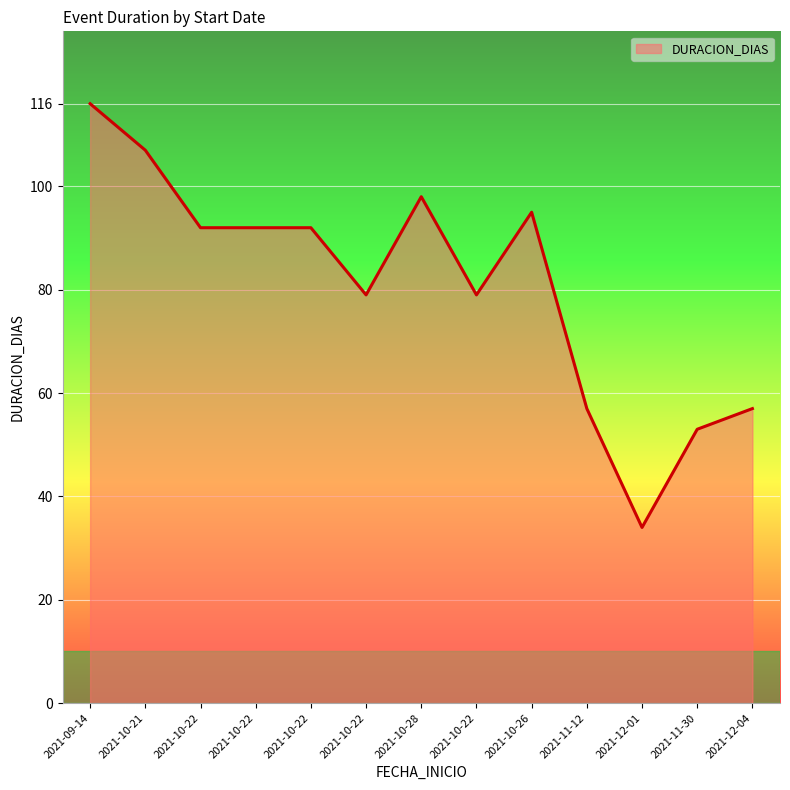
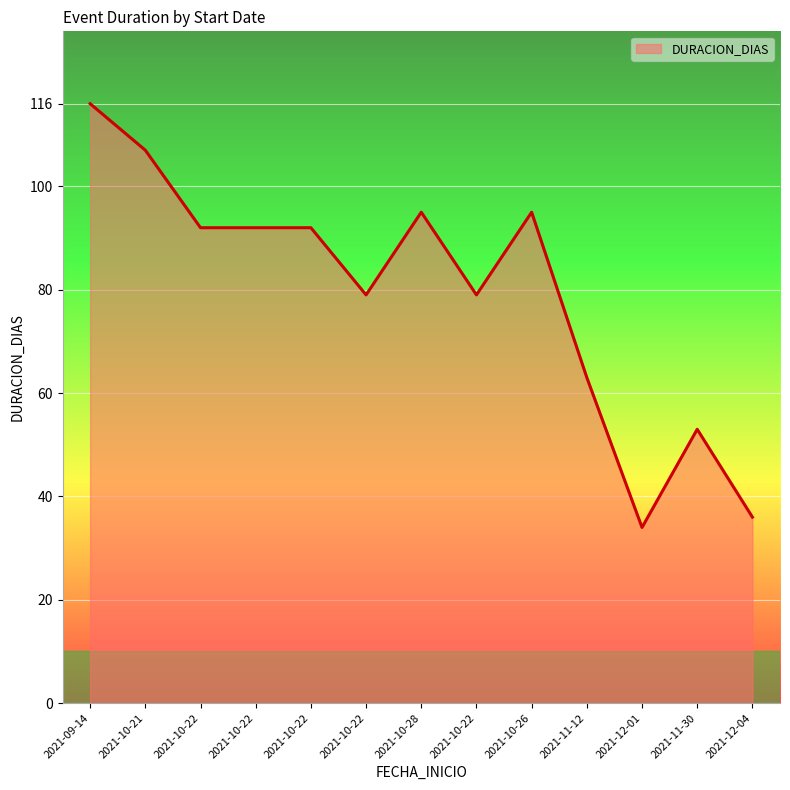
2021-10-28: 98 -> 95
2021-11-12: 57 -> 63
2021-12-04: 57 -> 36
